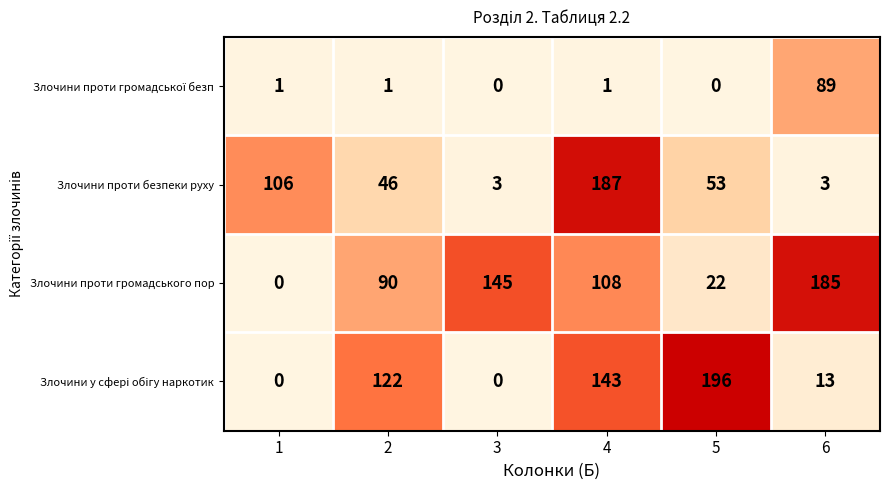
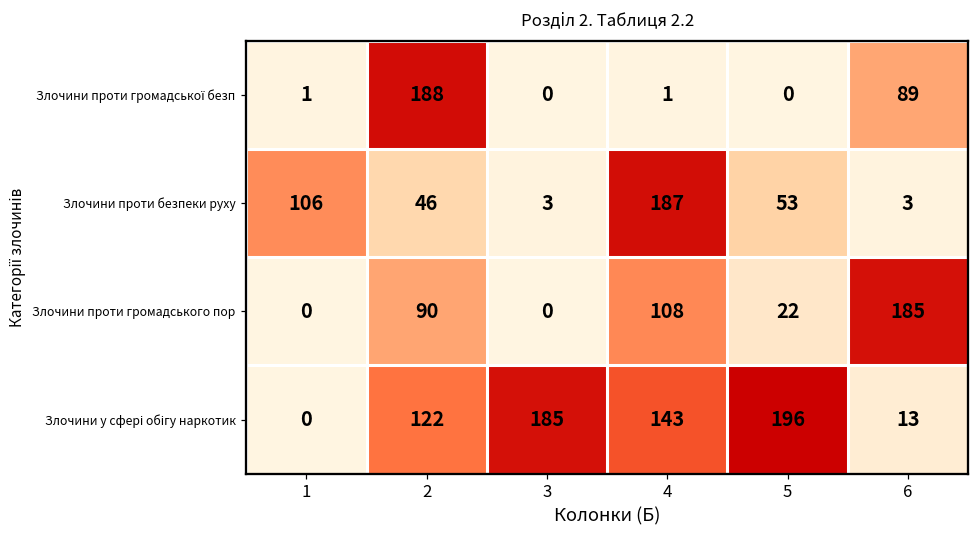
Злочини проти громадської безп, 2: 1 -> 188
Злочини проти громадського пор, 3: 145 -> 0
Злочини у сфері обігу наркотик, 3: 0 -> 185
